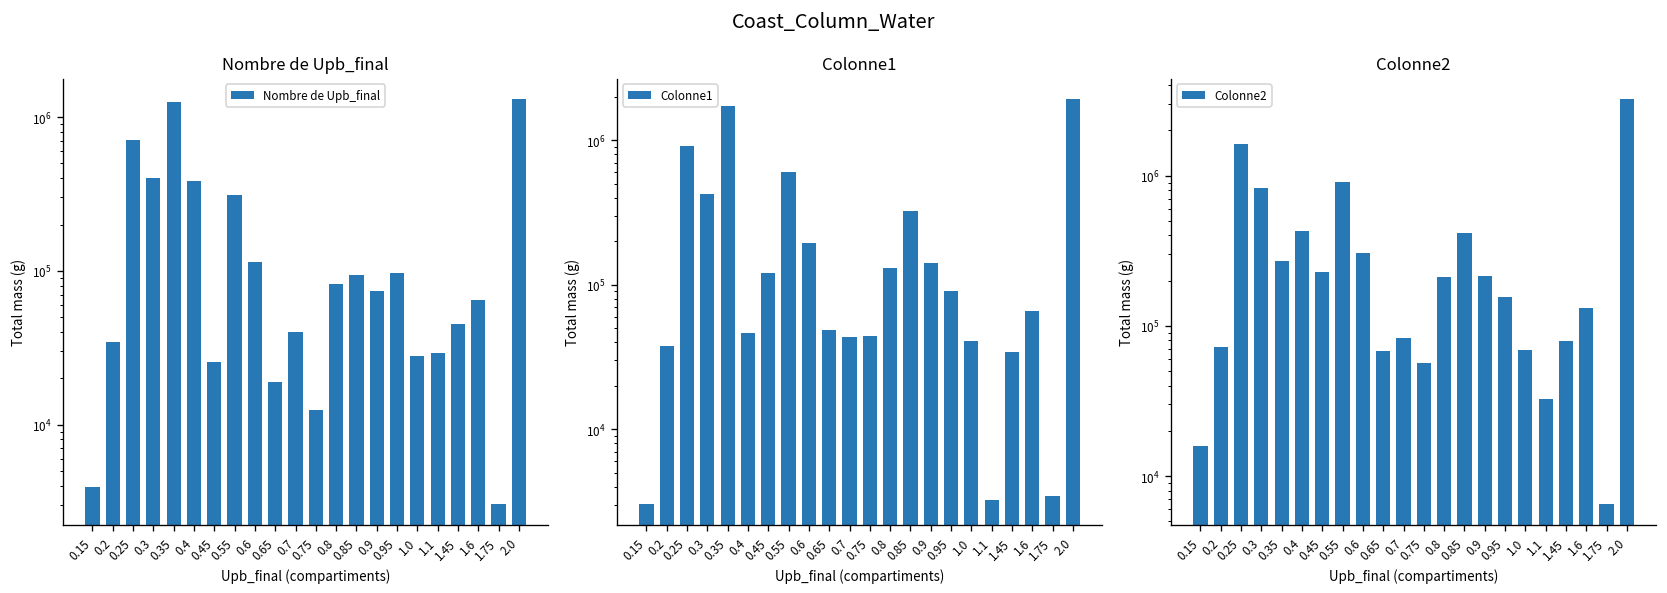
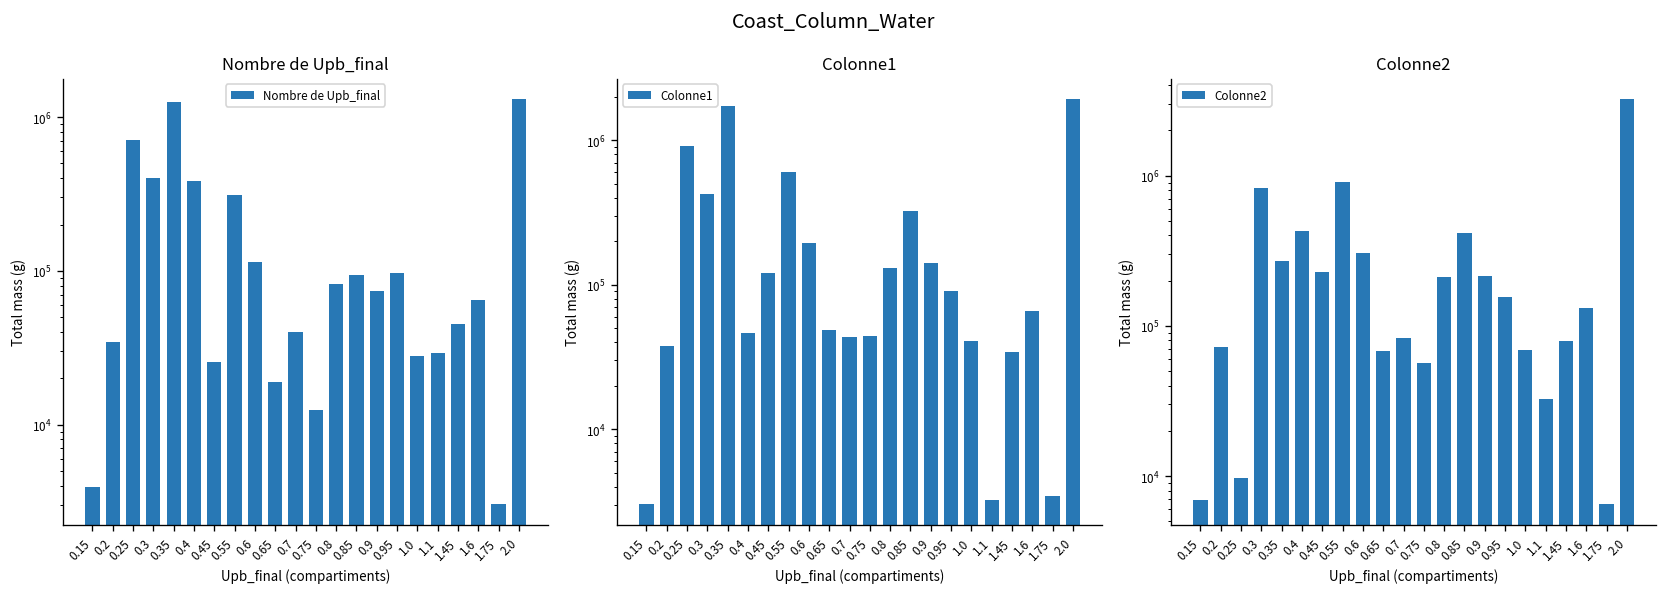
Colonne2, 0.15: 16000 -> 7000
Colonne2, 0.25: 1600000 -> 10000
